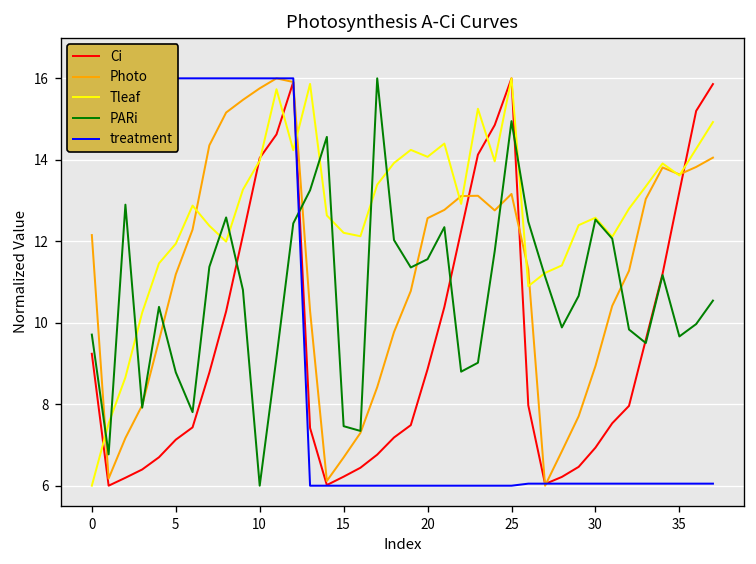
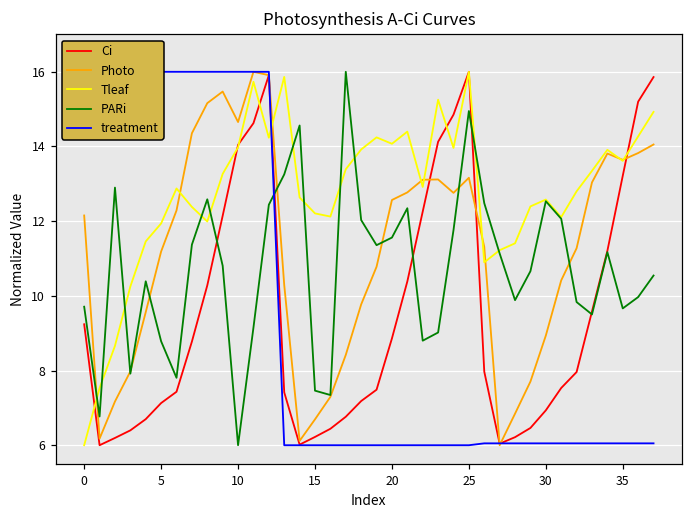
Photo, 10: 15.8 -> 14.7
